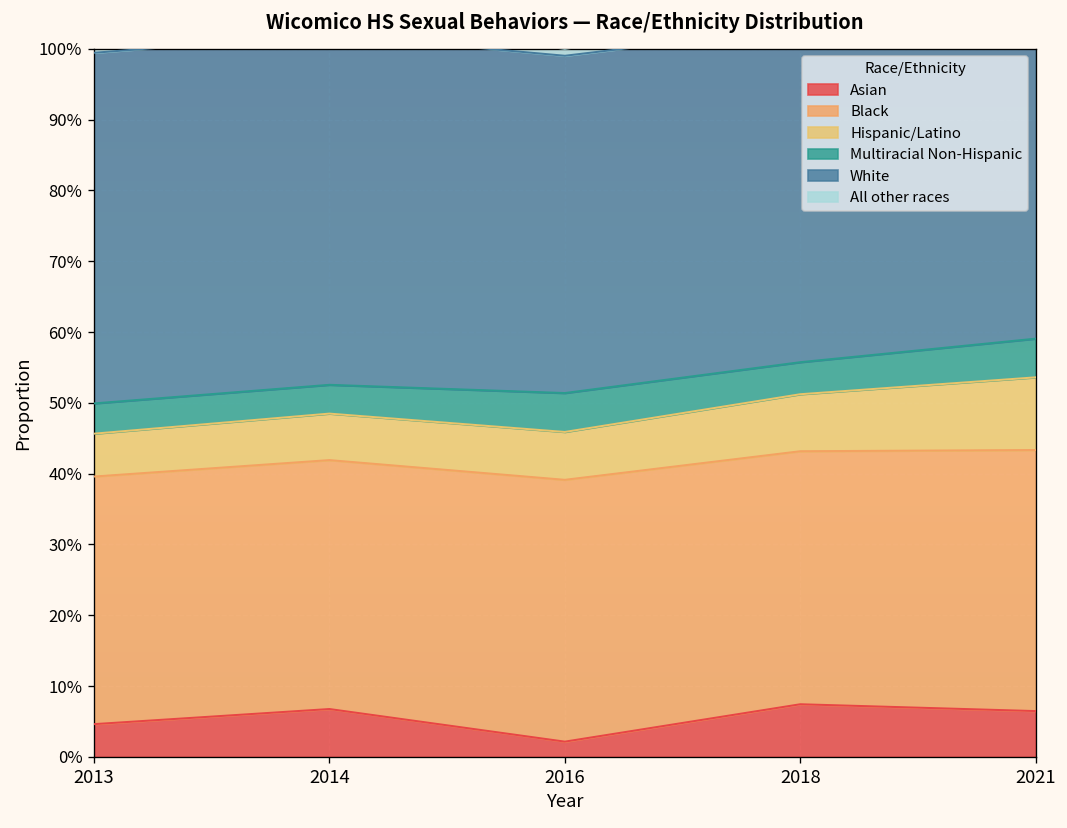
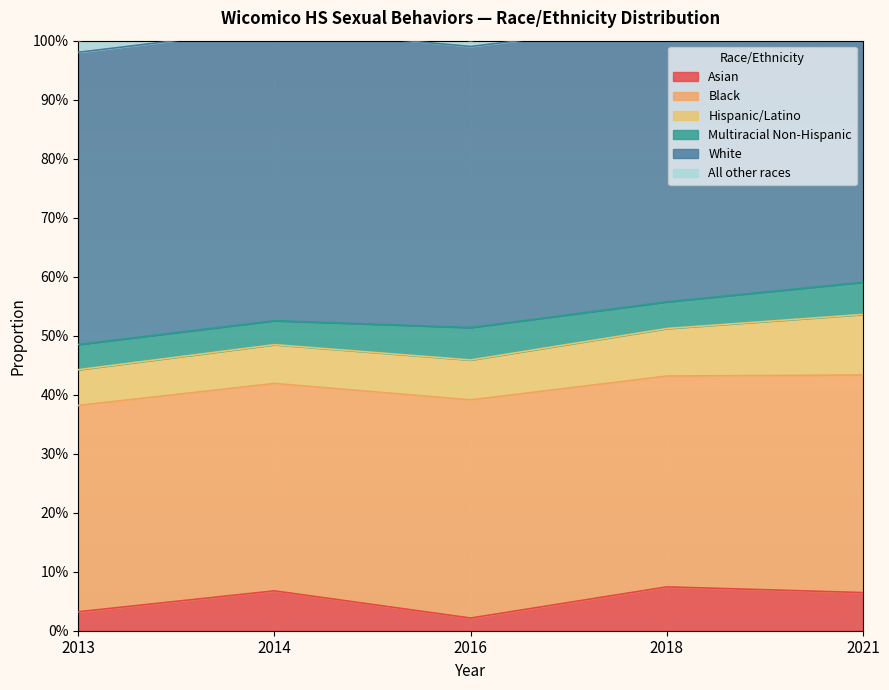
Asian, 2013: 5% -> 3%
